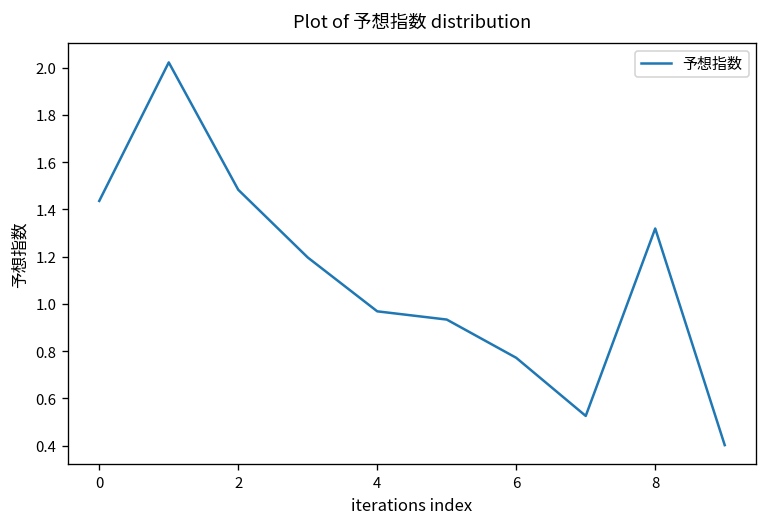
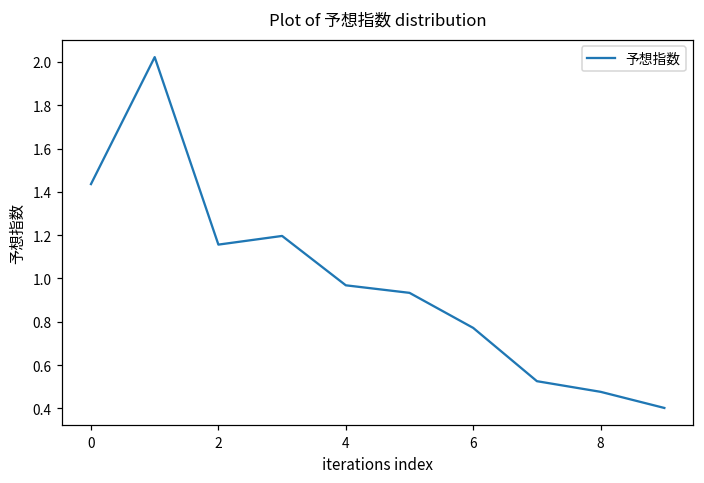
2: 1.48 -> 1.16
8: 1.32 -> 0.48
